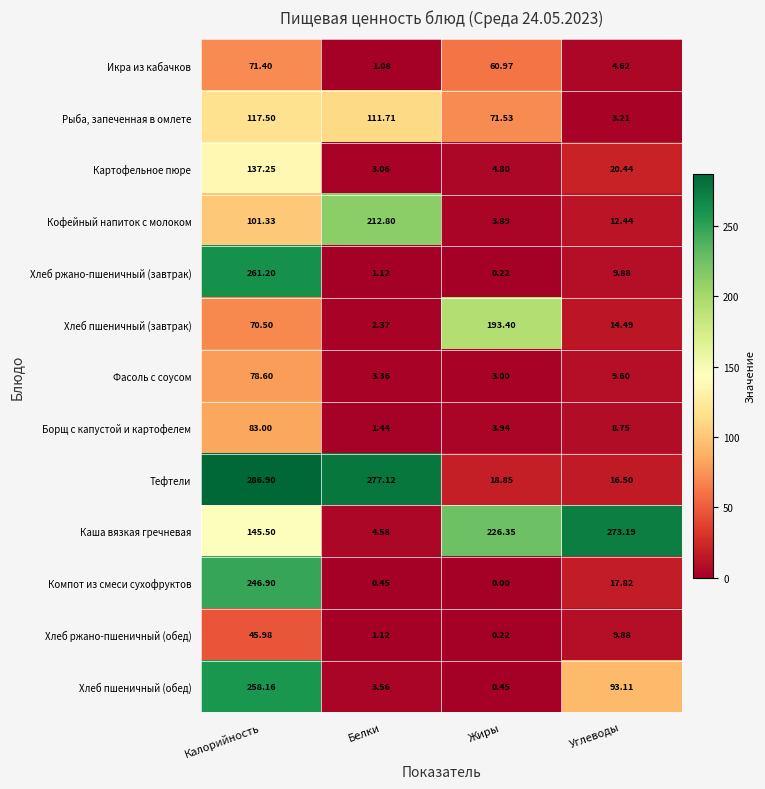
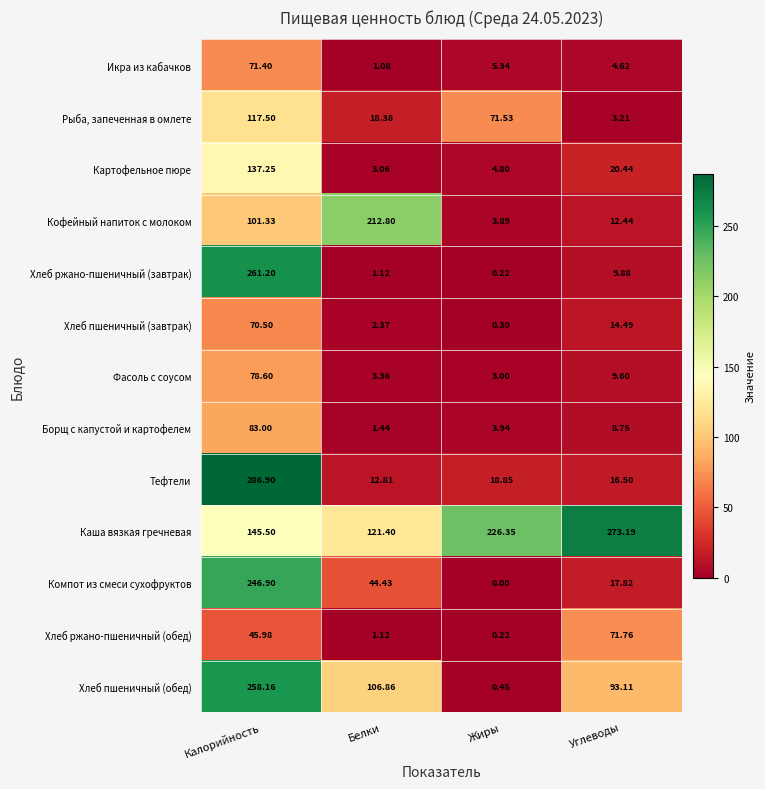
Икра из кабачков, Жиры: 60.97 -> 5.34
Рыба, запеченная в омлете, Белки: 111.71 -> 18.38
Хлеб пшеничный (завтрак), Жиры: 193.40 -> 0.30
Тефтели, Белки: 277.12 -> 12.81
Каша вязкая гречневая, Белки: 4.58 -> 121.40
Компот из смеси сухофруктов, Белки: 0.45 -> 44.43
Хлеб ржано-пшеничный (обед), Углеводы: 9.88 -> 71.76
Хлеб пшеничный (обед), Белки: 3.56 -> 106.86
